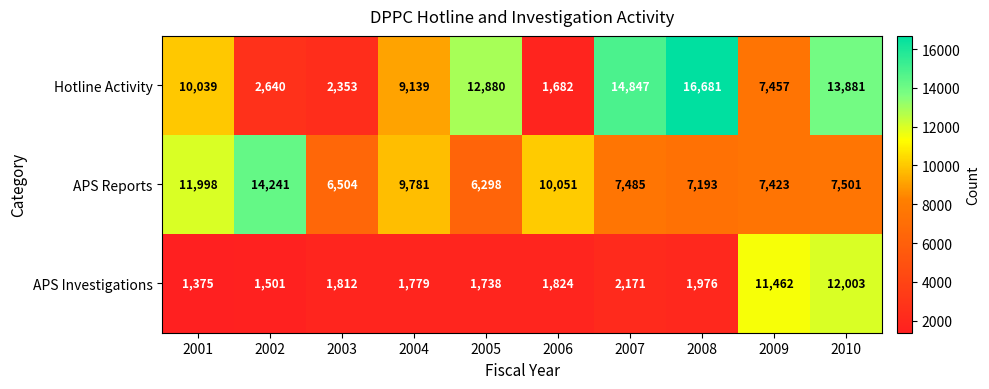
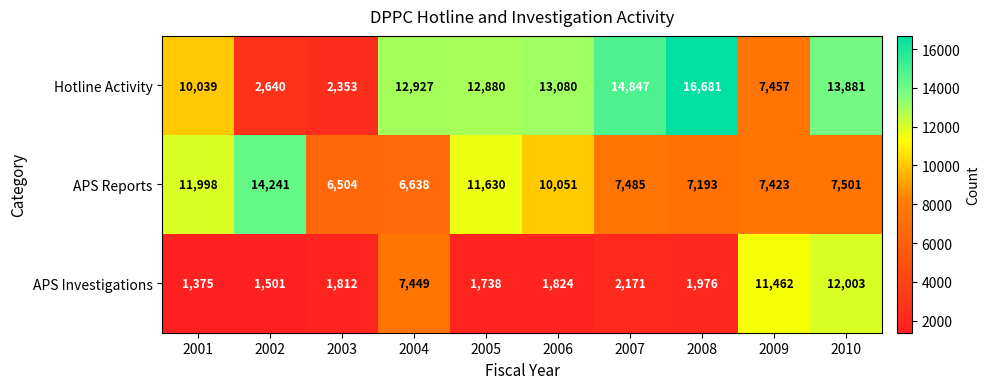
Hotline Activity, 2004: 9,139 -> 12,927
Hotline Activity, 2006: 1,682 -> 13,080
APS Reports, 2004: 9,781 -> 6,638
APS Reports, 2005: 6,298 -> 11,630
APS Investigations, 2004: 1,779 -> 7,449
